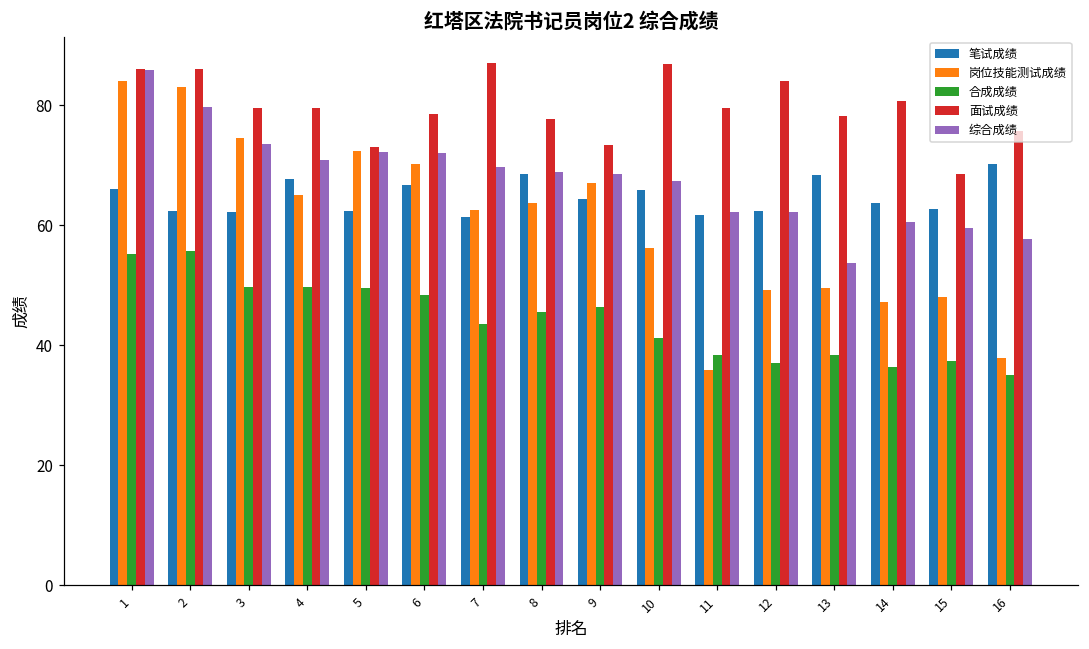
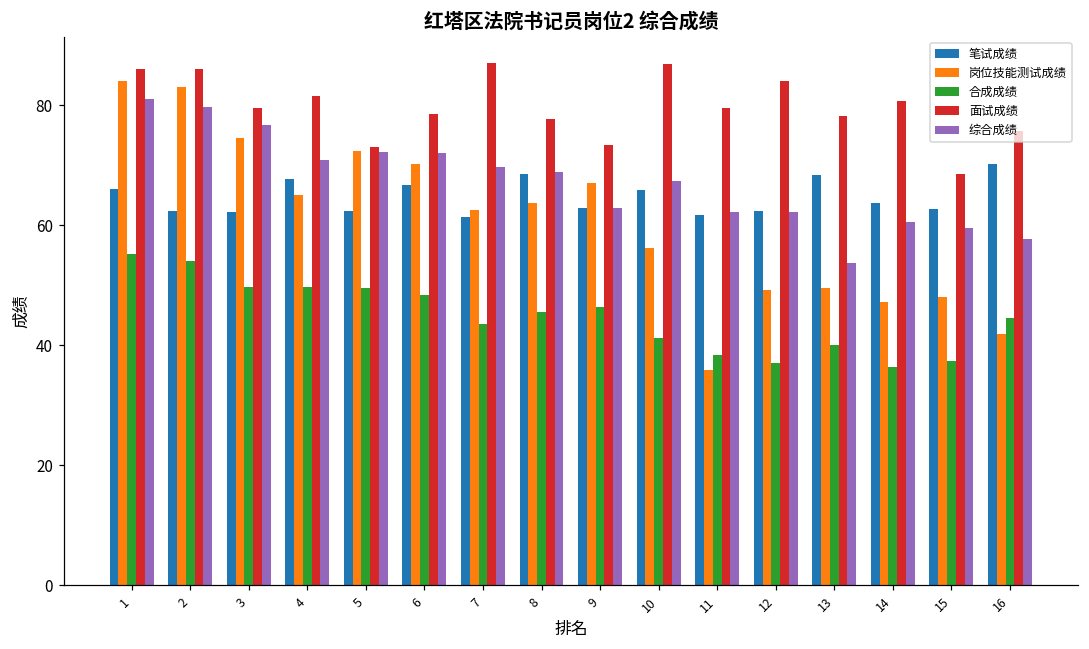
综合成绩, 1: 86 -> 81
合成成绩, 2: 56 -> 54
综合成绩, 3: 74 -> 77
面试成绩, 4: 80 -> 82
笔试成绩, 9: 64 -> 63
综合成绩, 9: 68 -> 63
合成成绩, 13: 38 -> 40
岗位技能测试成绩, 16: 38 -> 42
合成成绩, 16: 35 -> 44
